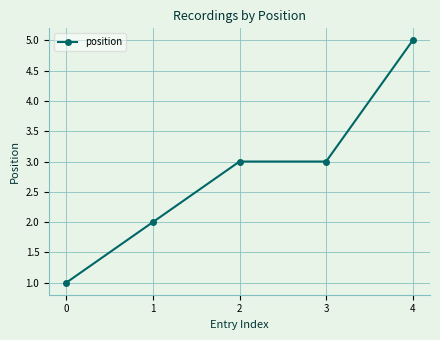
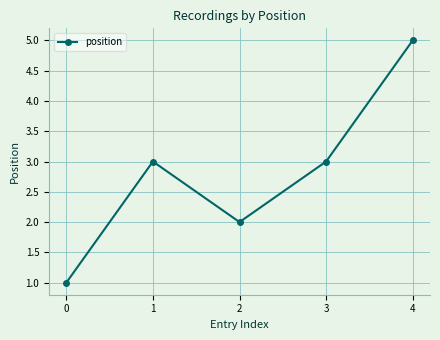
1: 2 -> 3
2: 3 -> 2
